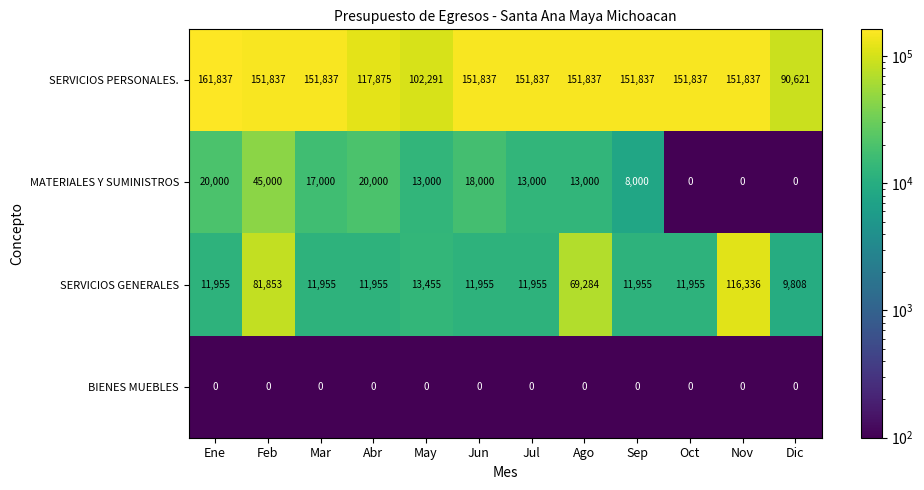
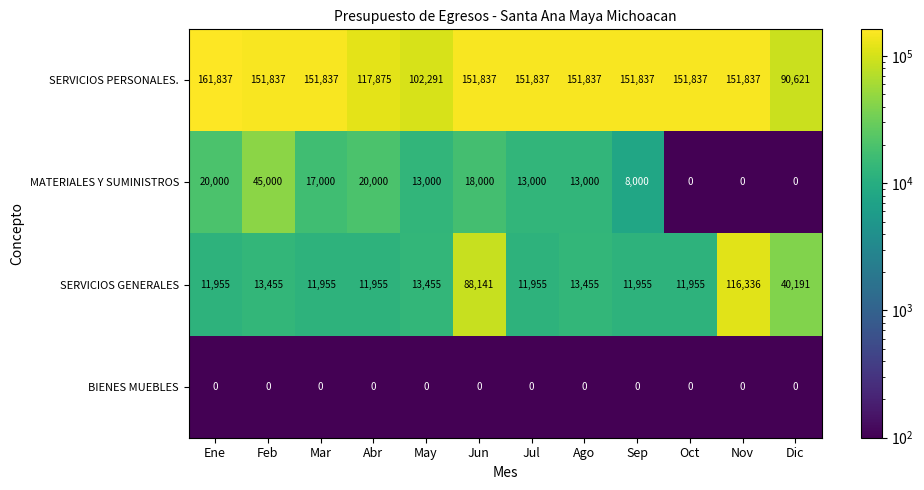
SERVICIOS GENERALES, Feb: 81,853 -> 13,455
SERVICIOS GENERALES, Jun: 11,955 -> 88,141
SERVICIOS GENERALES, Ago: 69,284 -> 13,455
SERVICIOS GENERALES, Dic: 9,808 -> 40,191
